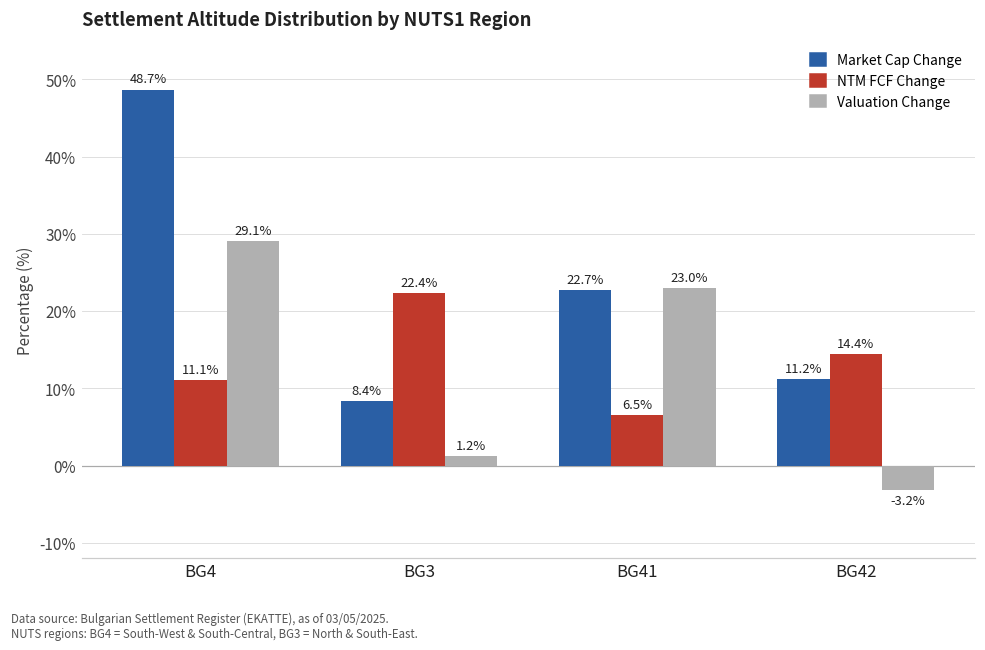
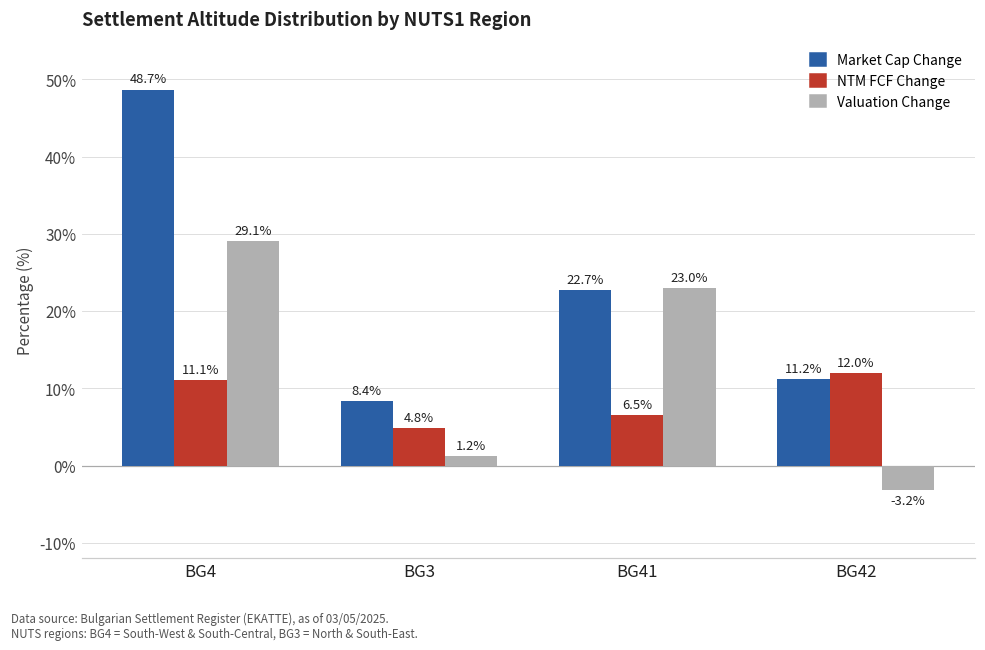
NTM FCF Change, BG3: 22.4% -> 4.8%
NTM FCF Change, BG42: 14.4% -> 12.0%
